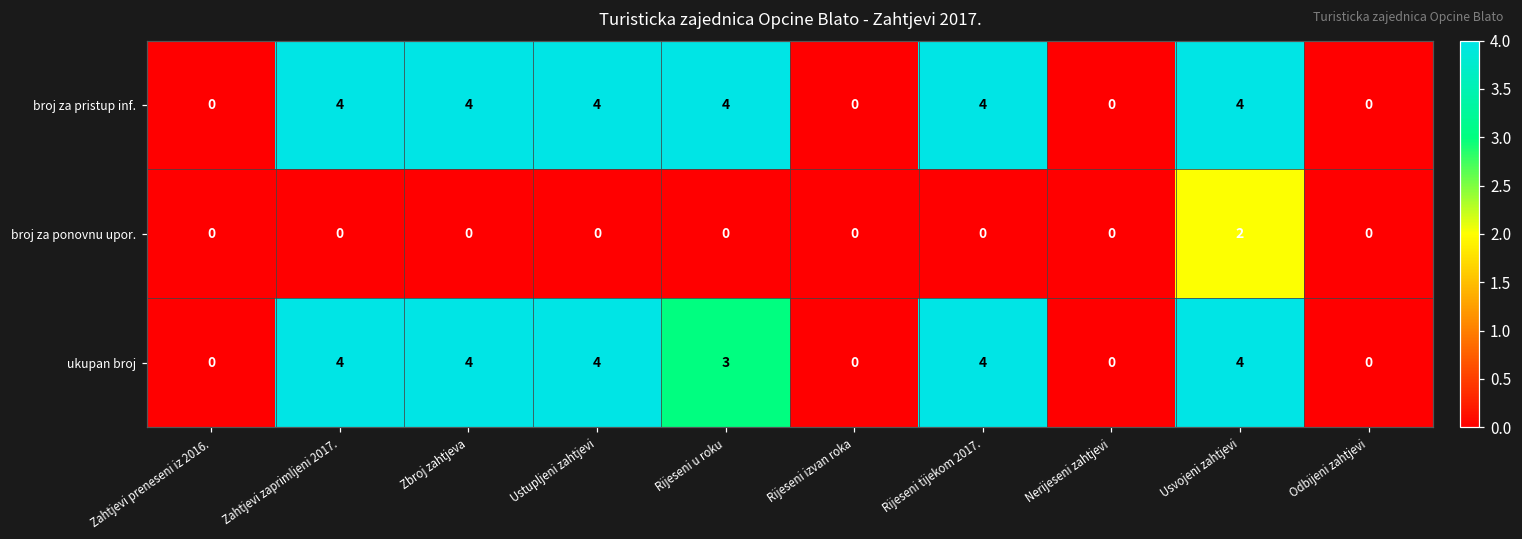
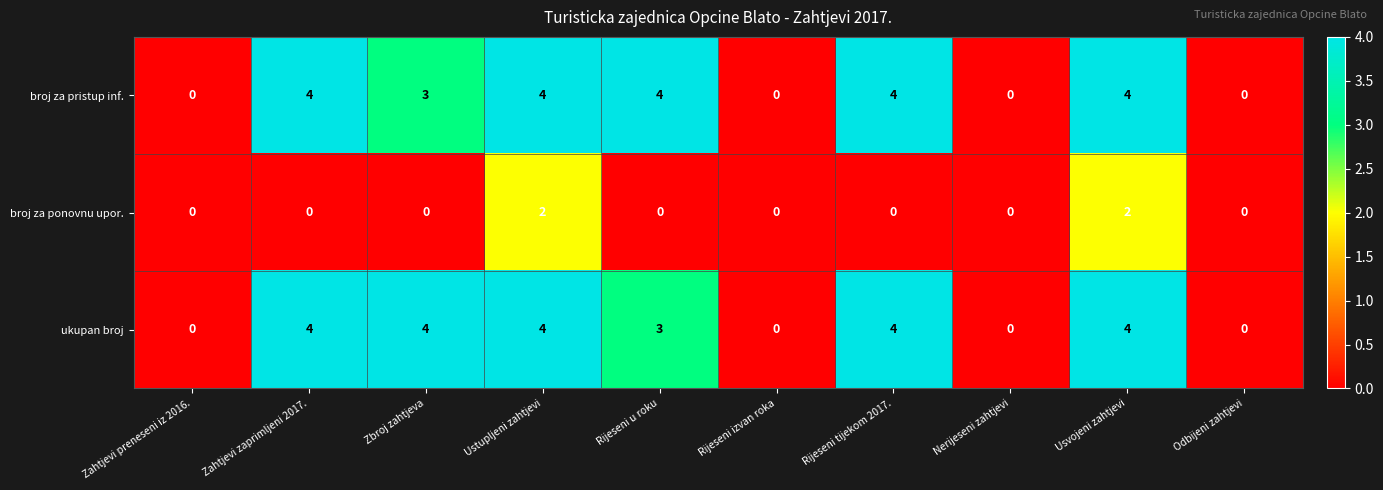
broj za pristup inf., Zbroj zahtjeva: 4 -> 3
broj za ponovnu upor., Ustupljeni zahtjevi: 0 -> 2
